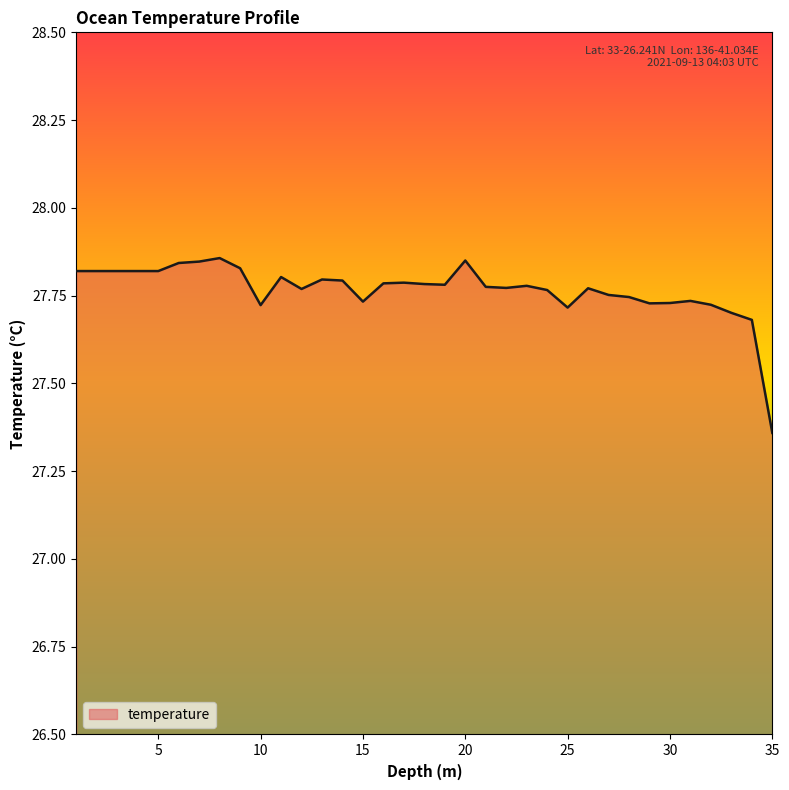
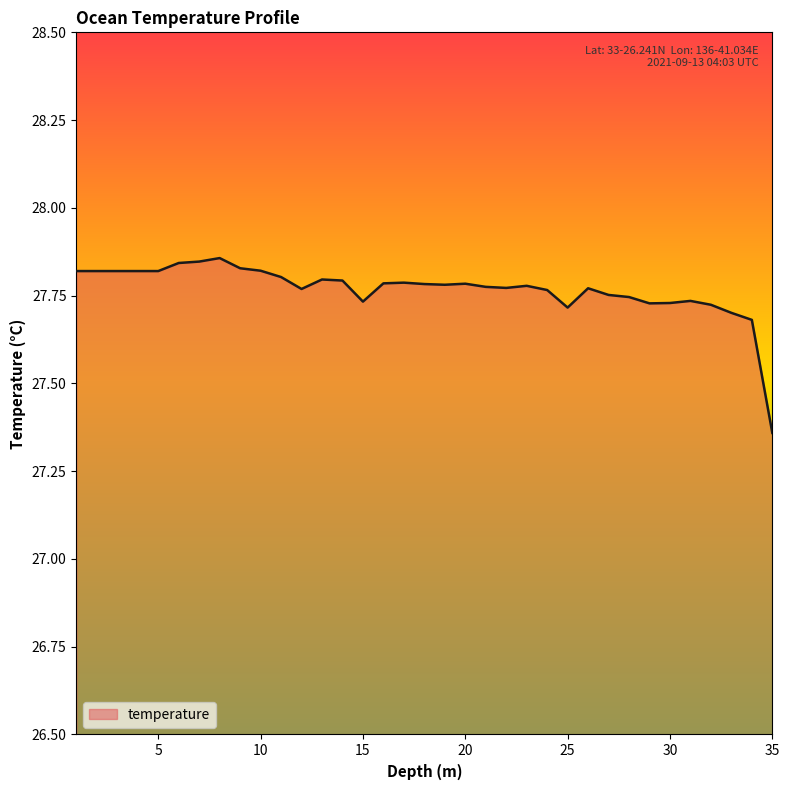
10: 27.72 -> 27.82
20: 27.85 -> 27.78
